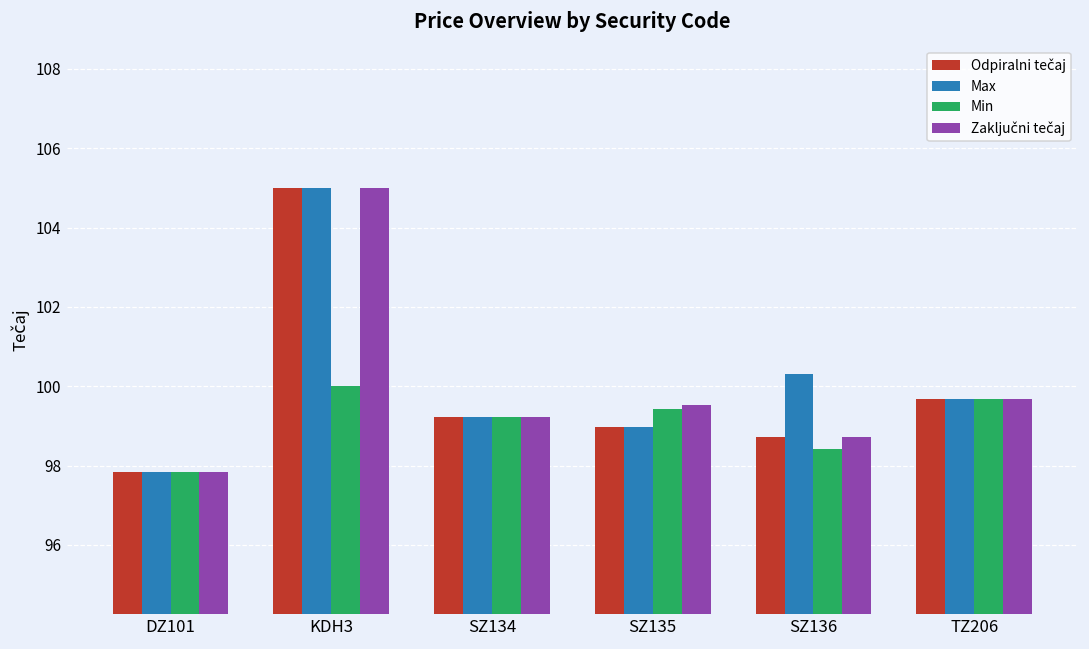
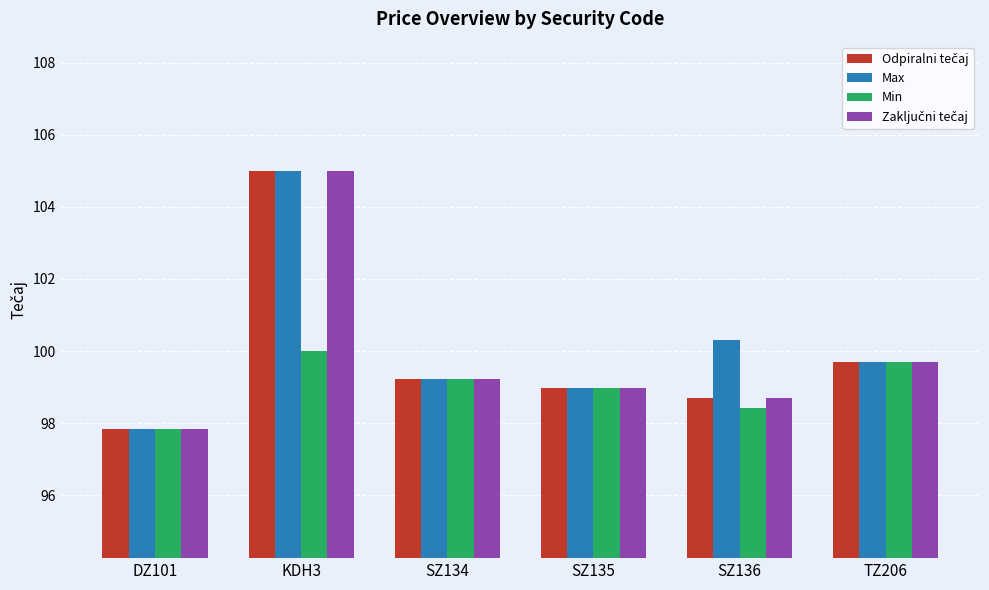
Min, SZ135: 99.4 -> 99.0
Zaključni tečaj, SZ135: 99.5 -> 99.0
